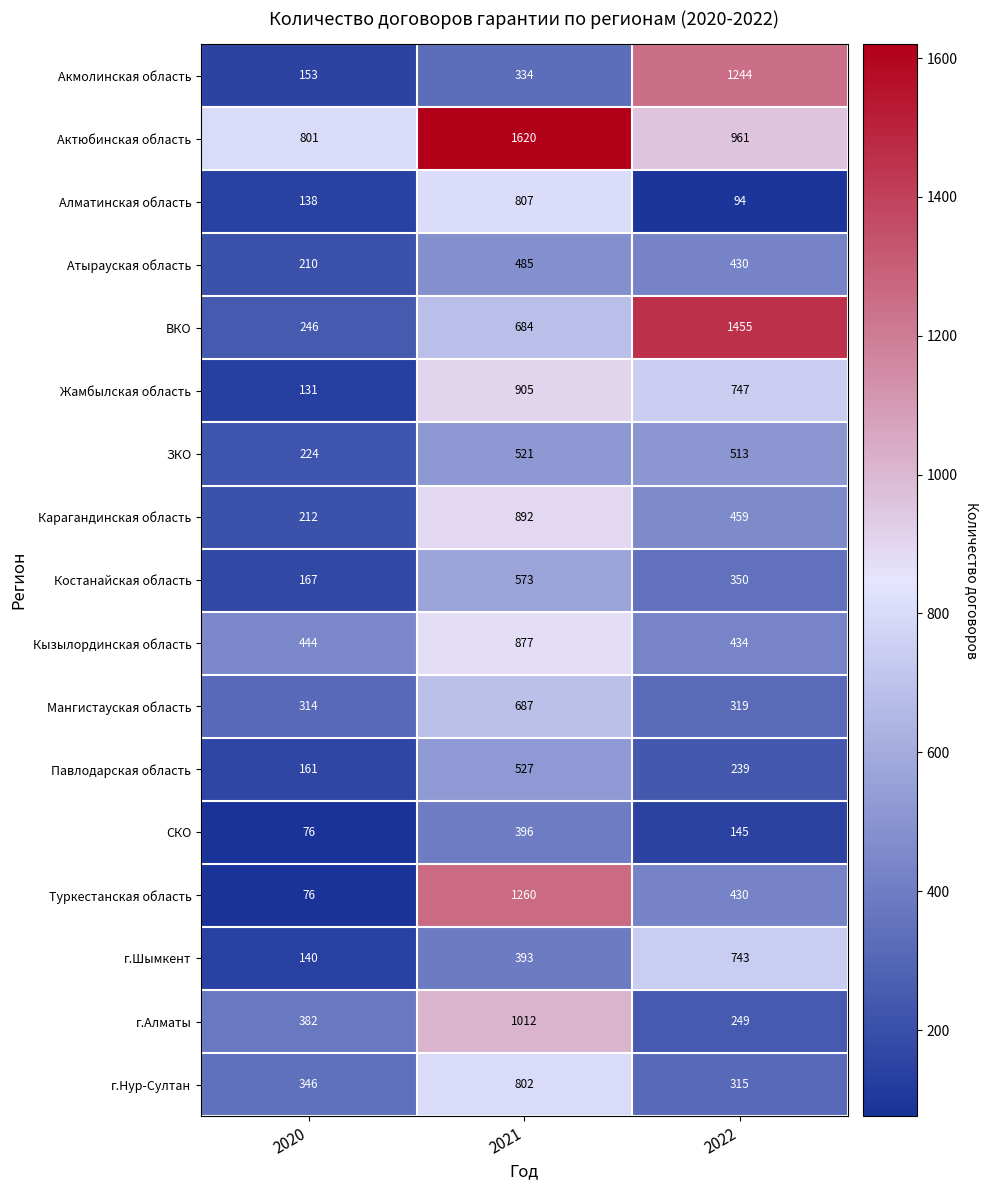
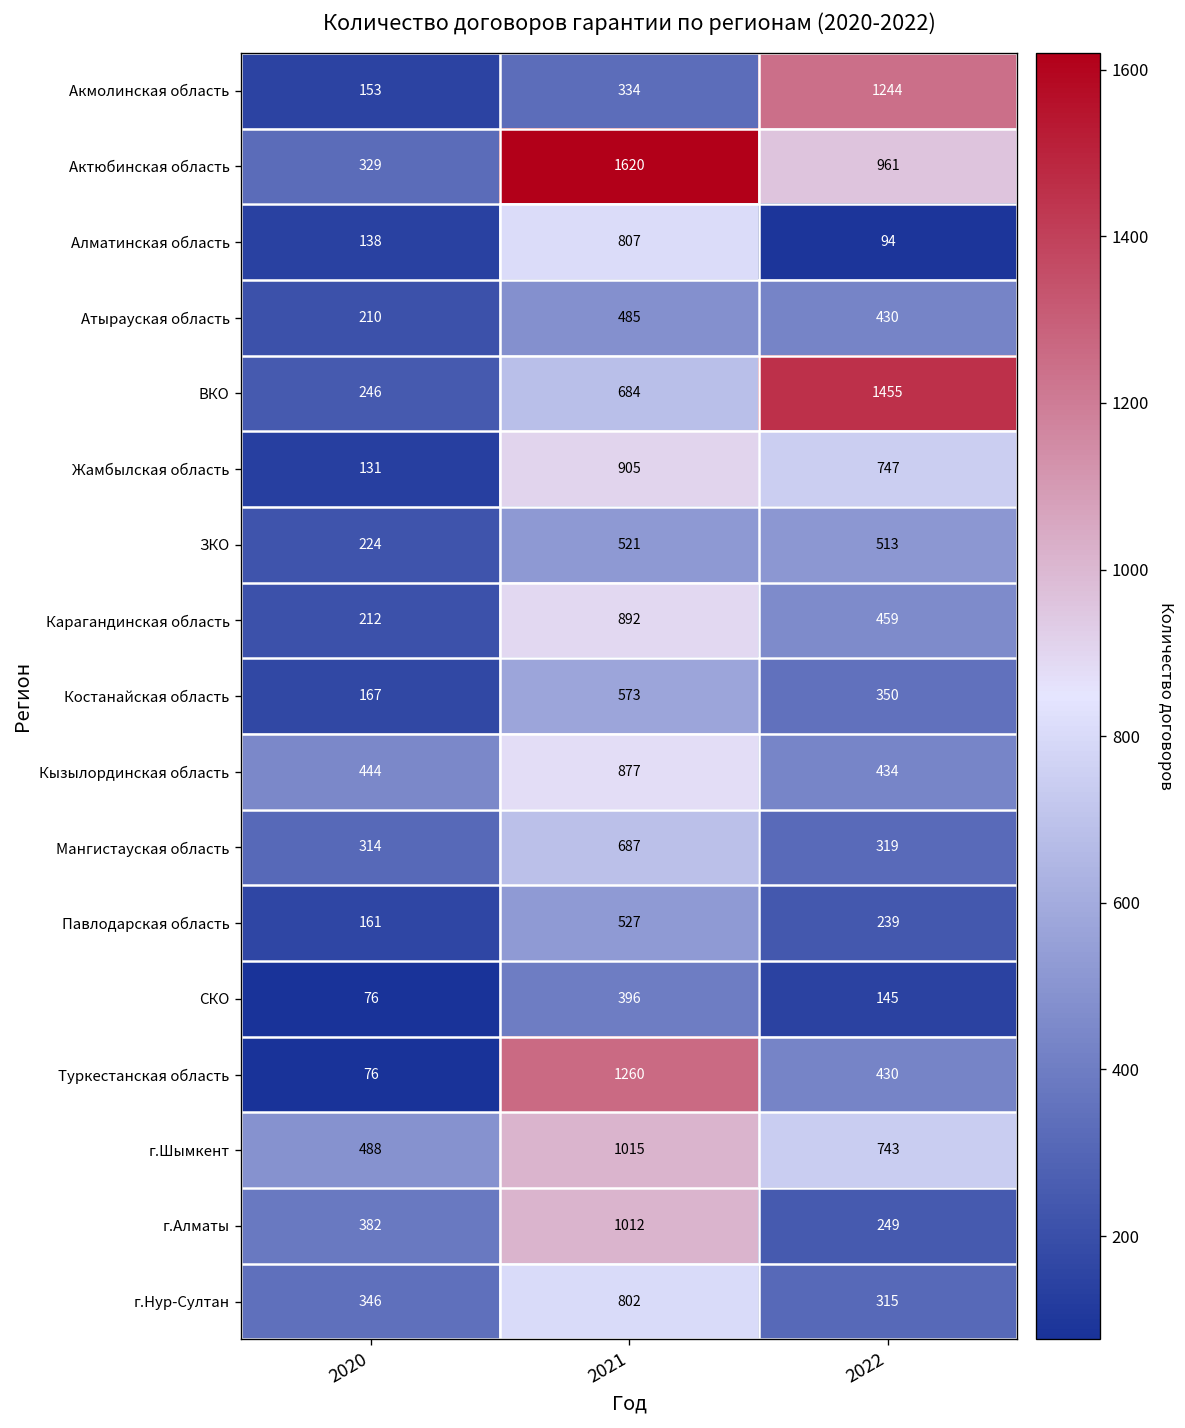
Актюбинская область, 2020: 801 -> 329
г.Шымкент, 2020: 140 -> 488
г.Шымкент, 2021: 393 -> 1015
